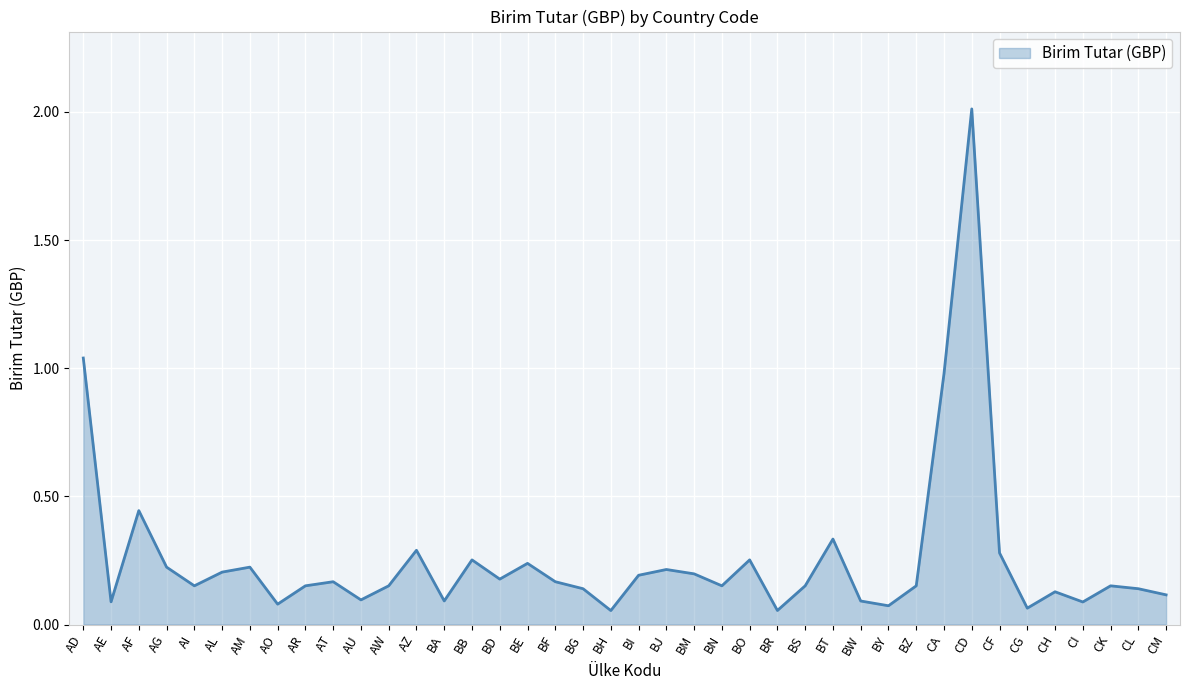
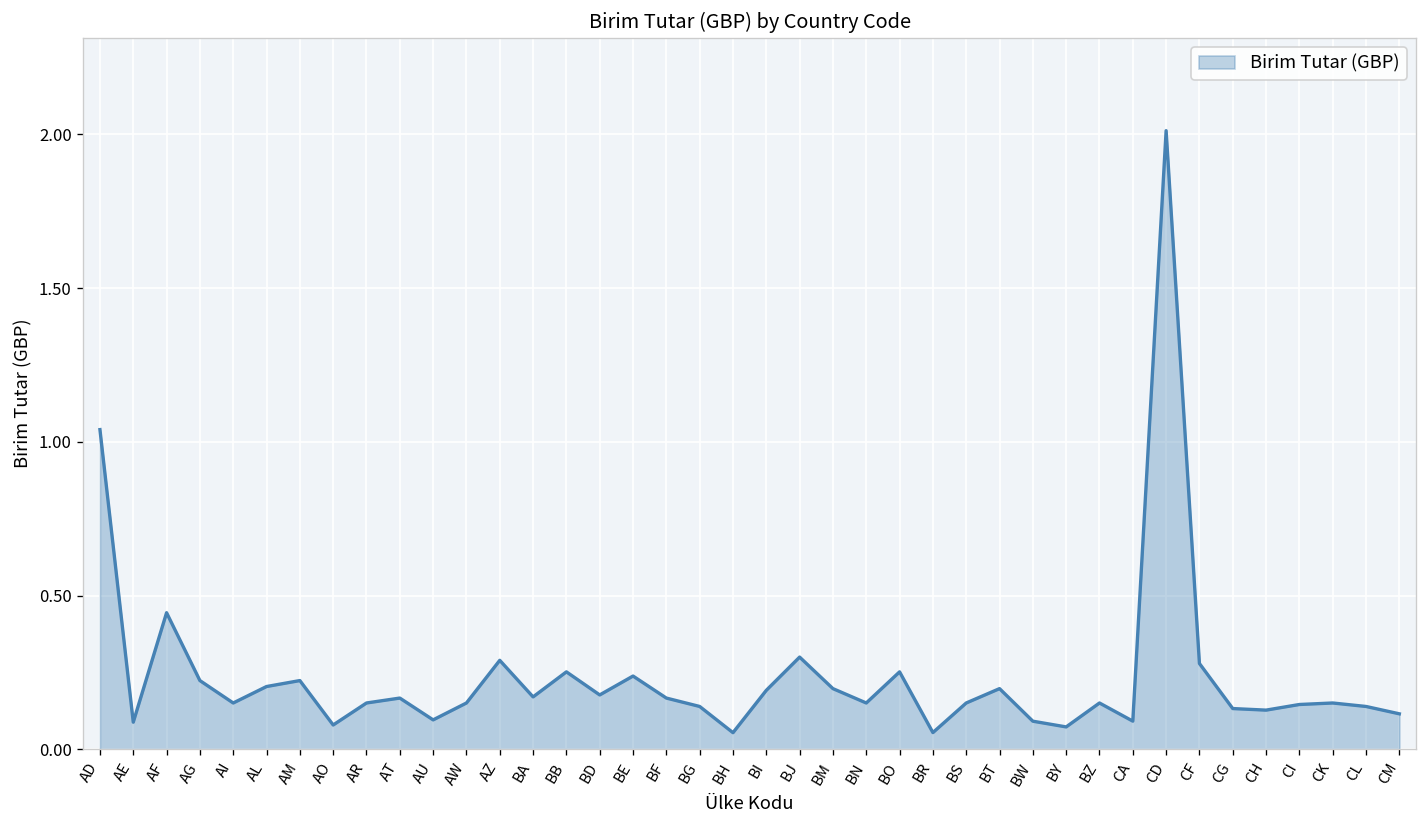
BA: 0.09 -> 0.17
BJ: 0.21 -> 0.30
BT: 0.33 -> 0.20
CA: 0.98 -> 0.09
CG: 0.06 -> 0.13
CI: 0.09 -> 0.15
